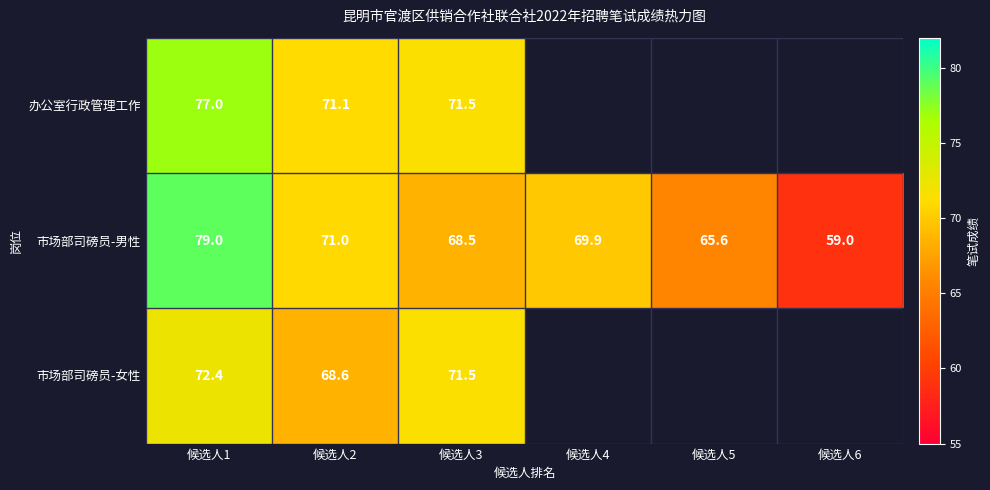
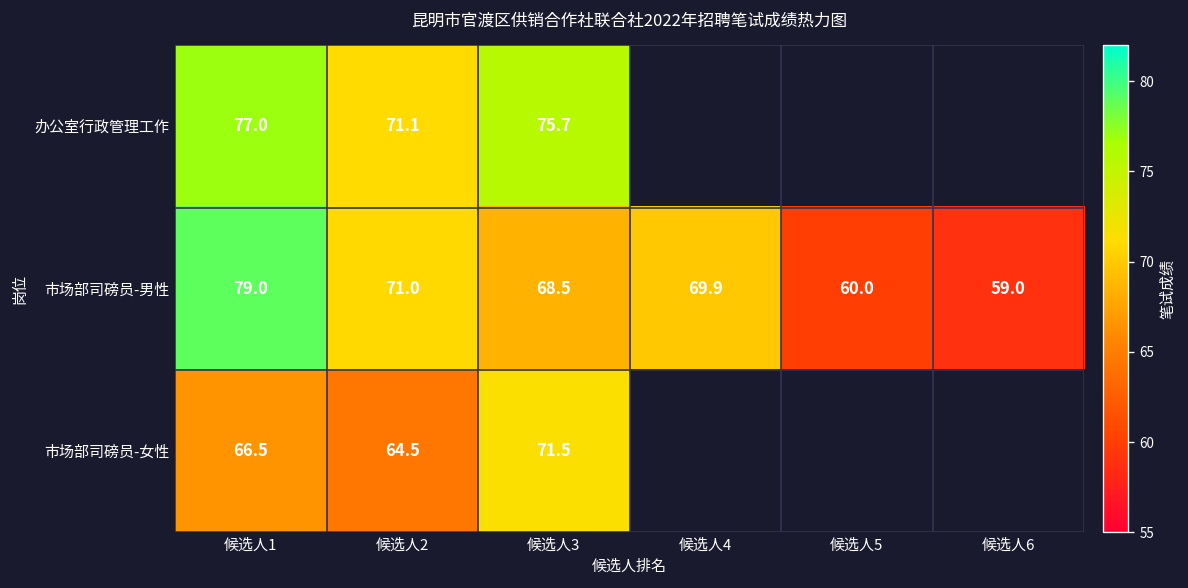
办公室行政管理工作, 候选人3: 71.5 -> 75.7
市场部司磅员-男性, 候选人5: 65.6 -> 60.0
市场部司磅员-女性, 候选人1: 72.4 -> 66.5
市场部司磅员-女性, 候选人2: 68.6 -> 64.5
